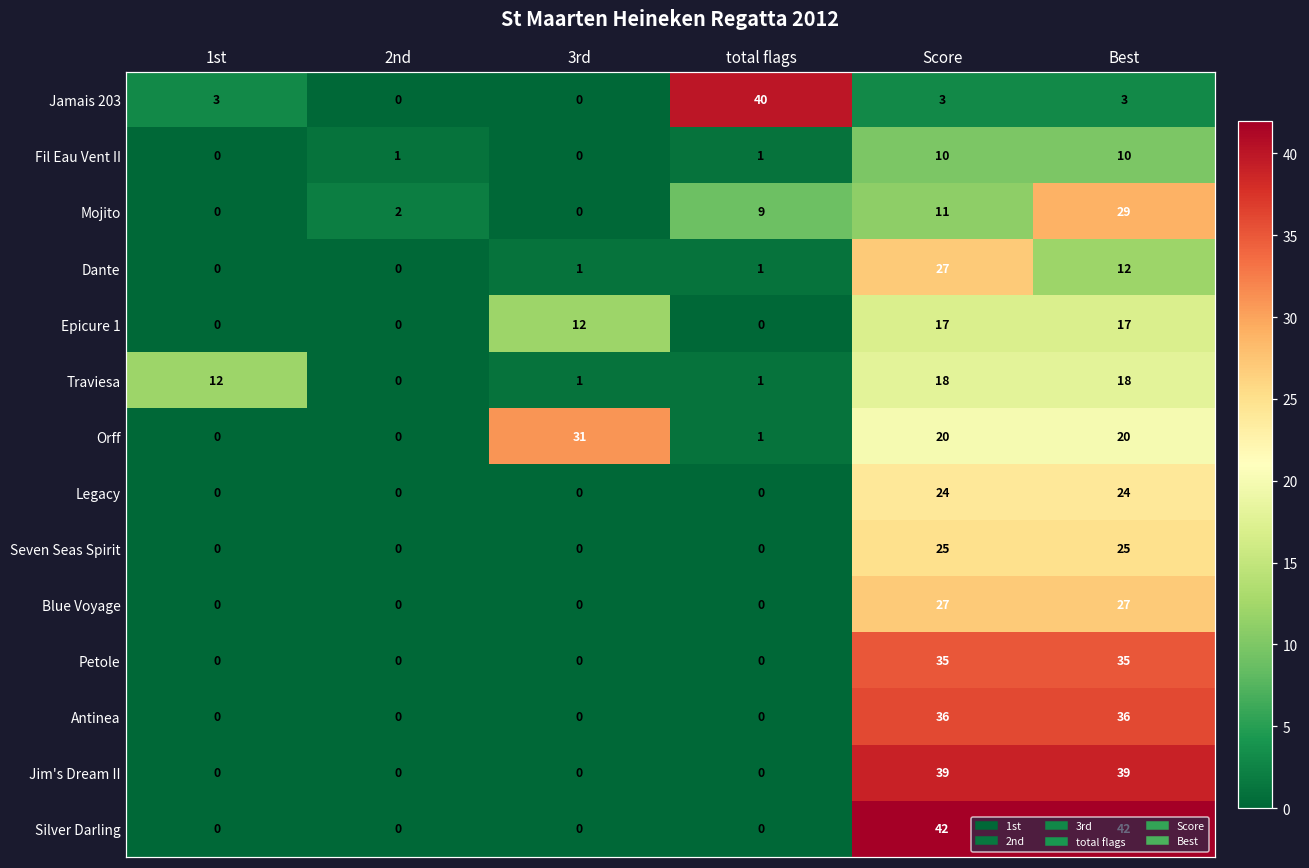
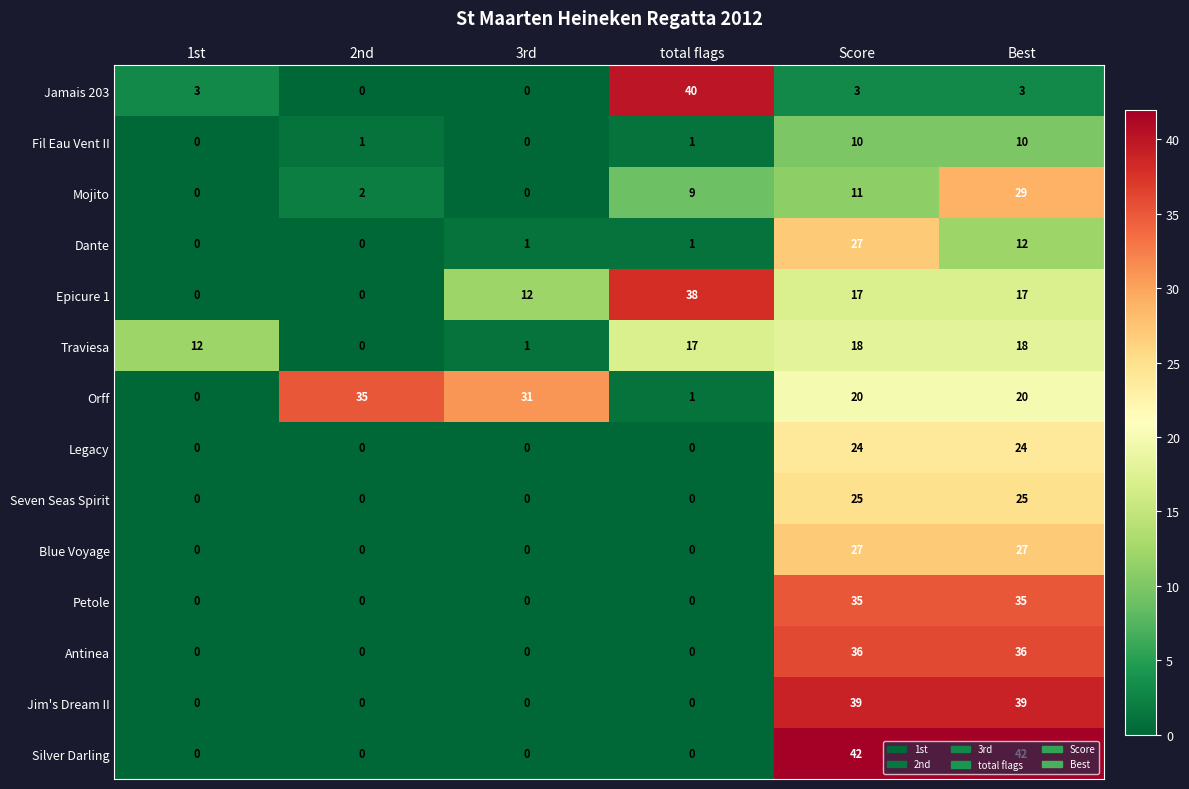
Epicure 1, total flags: 0 -> 38
Traviesa, total flags: 1 -> 17
Orff, 2nd: 0 -> 35
